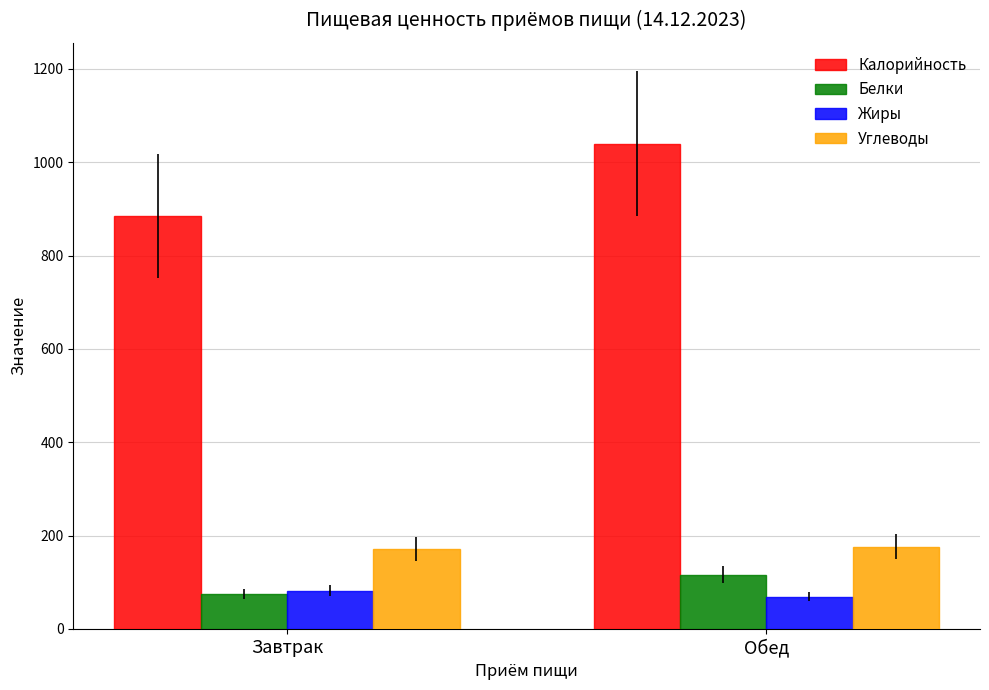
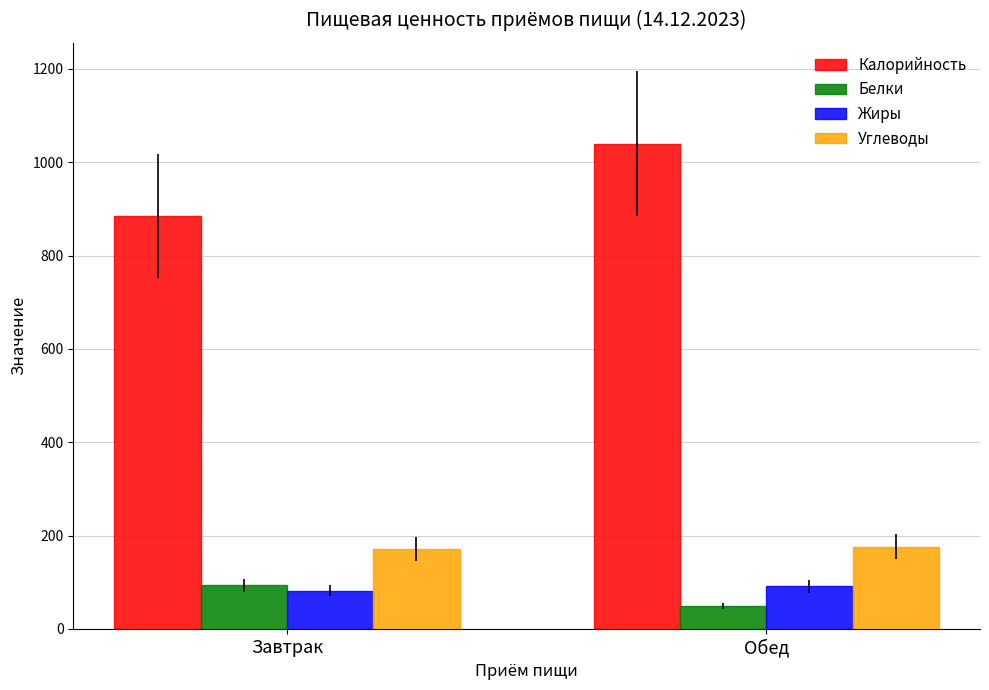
Белки, Завтрак: 70 -> 90
Белки, Обед: 120 -> 50
Жиры, Обед: 70 -> 90
